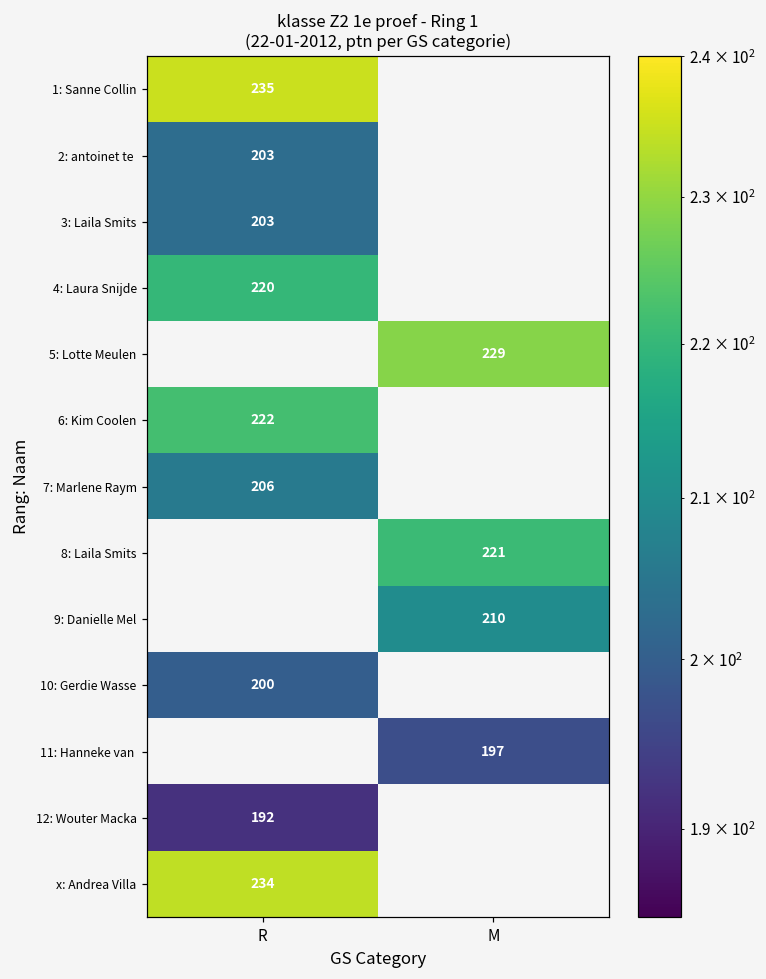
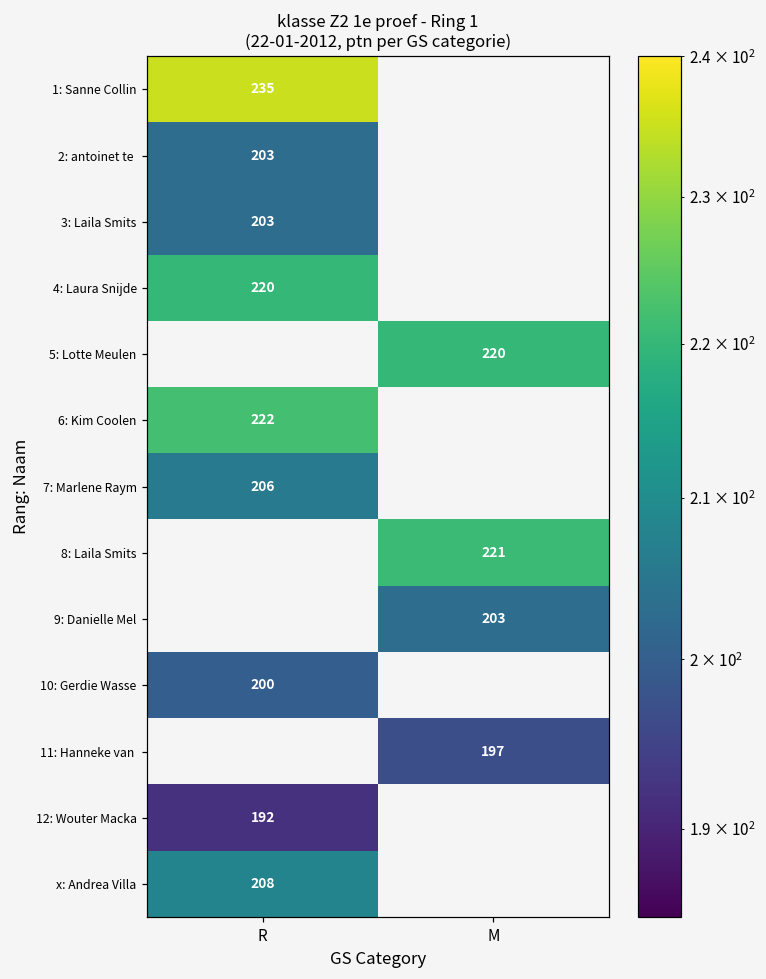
5: Lotte Meulen, M: 229 -> 220
9: Danielle Mel, M: 210 -> 203
x: Andrea Villa, R: 234 -> 208
